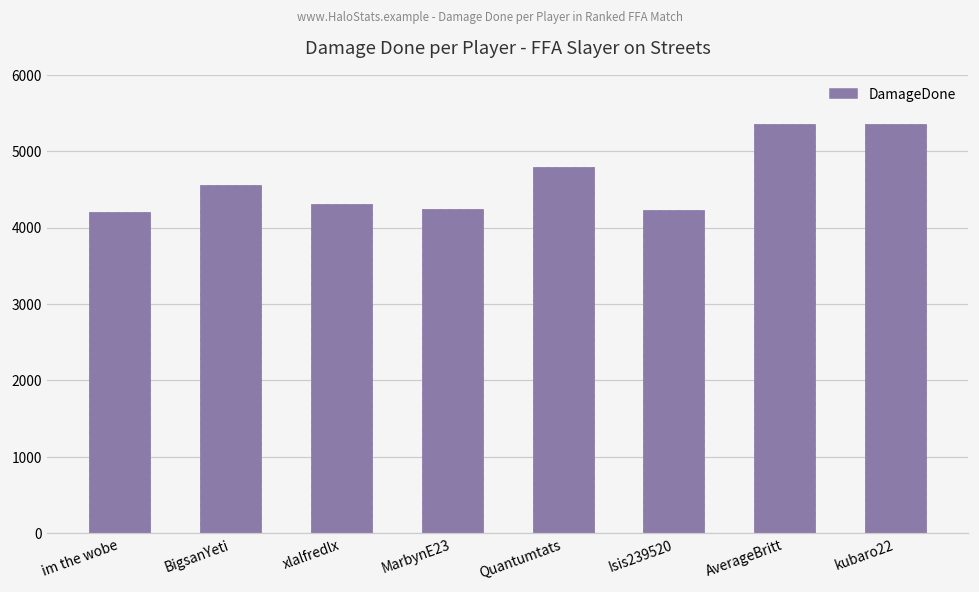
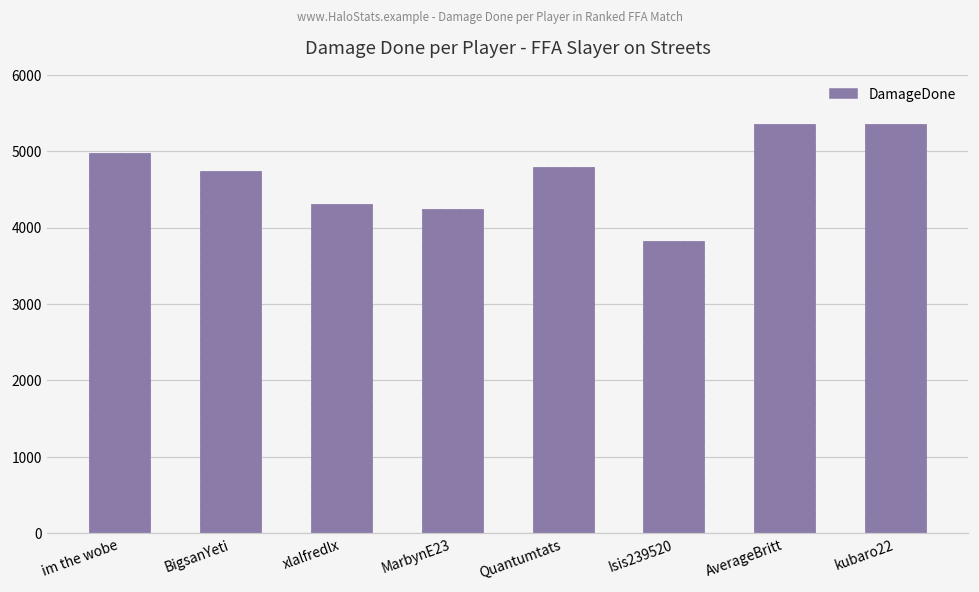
im the wobe: 4200 -> 5000
BigsanYeti: 4600 -> 4700
Isis239520: 4200 -> 3800
